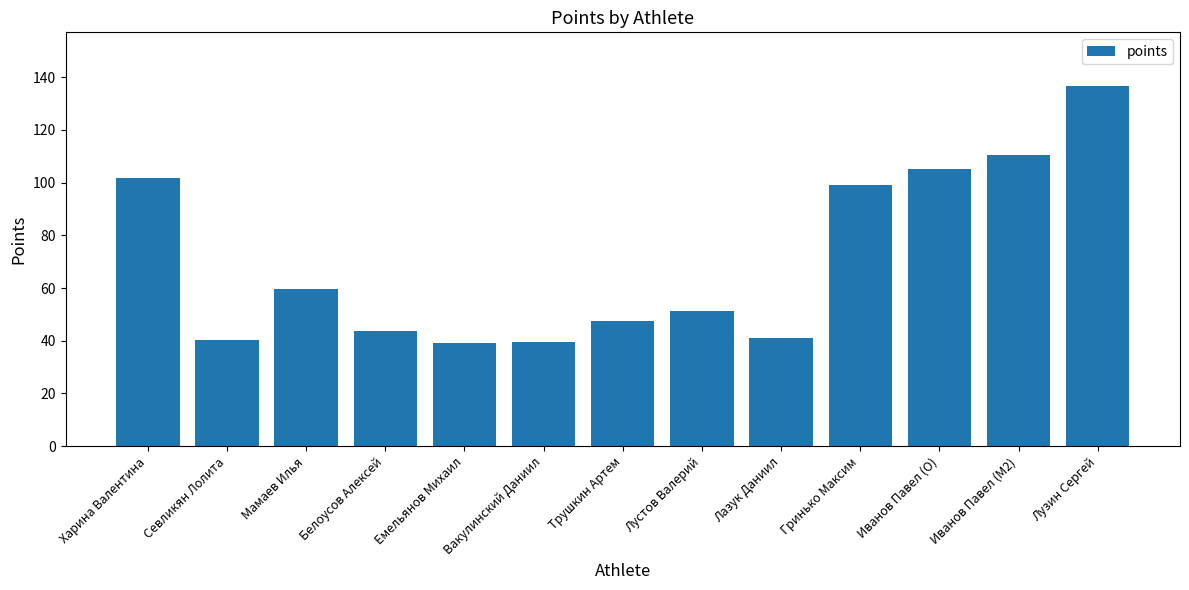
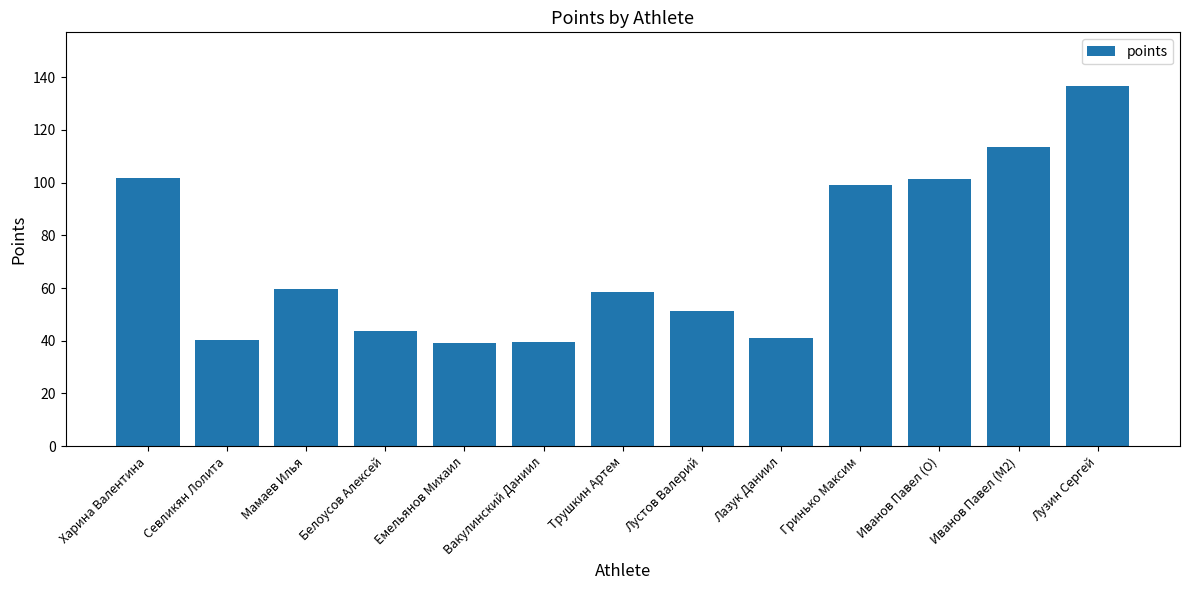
Трушкин Артем: 48 -> 59
Иванов Павел (O): 105 -> 101
Иванов Павел (M2): 110 -> 113
